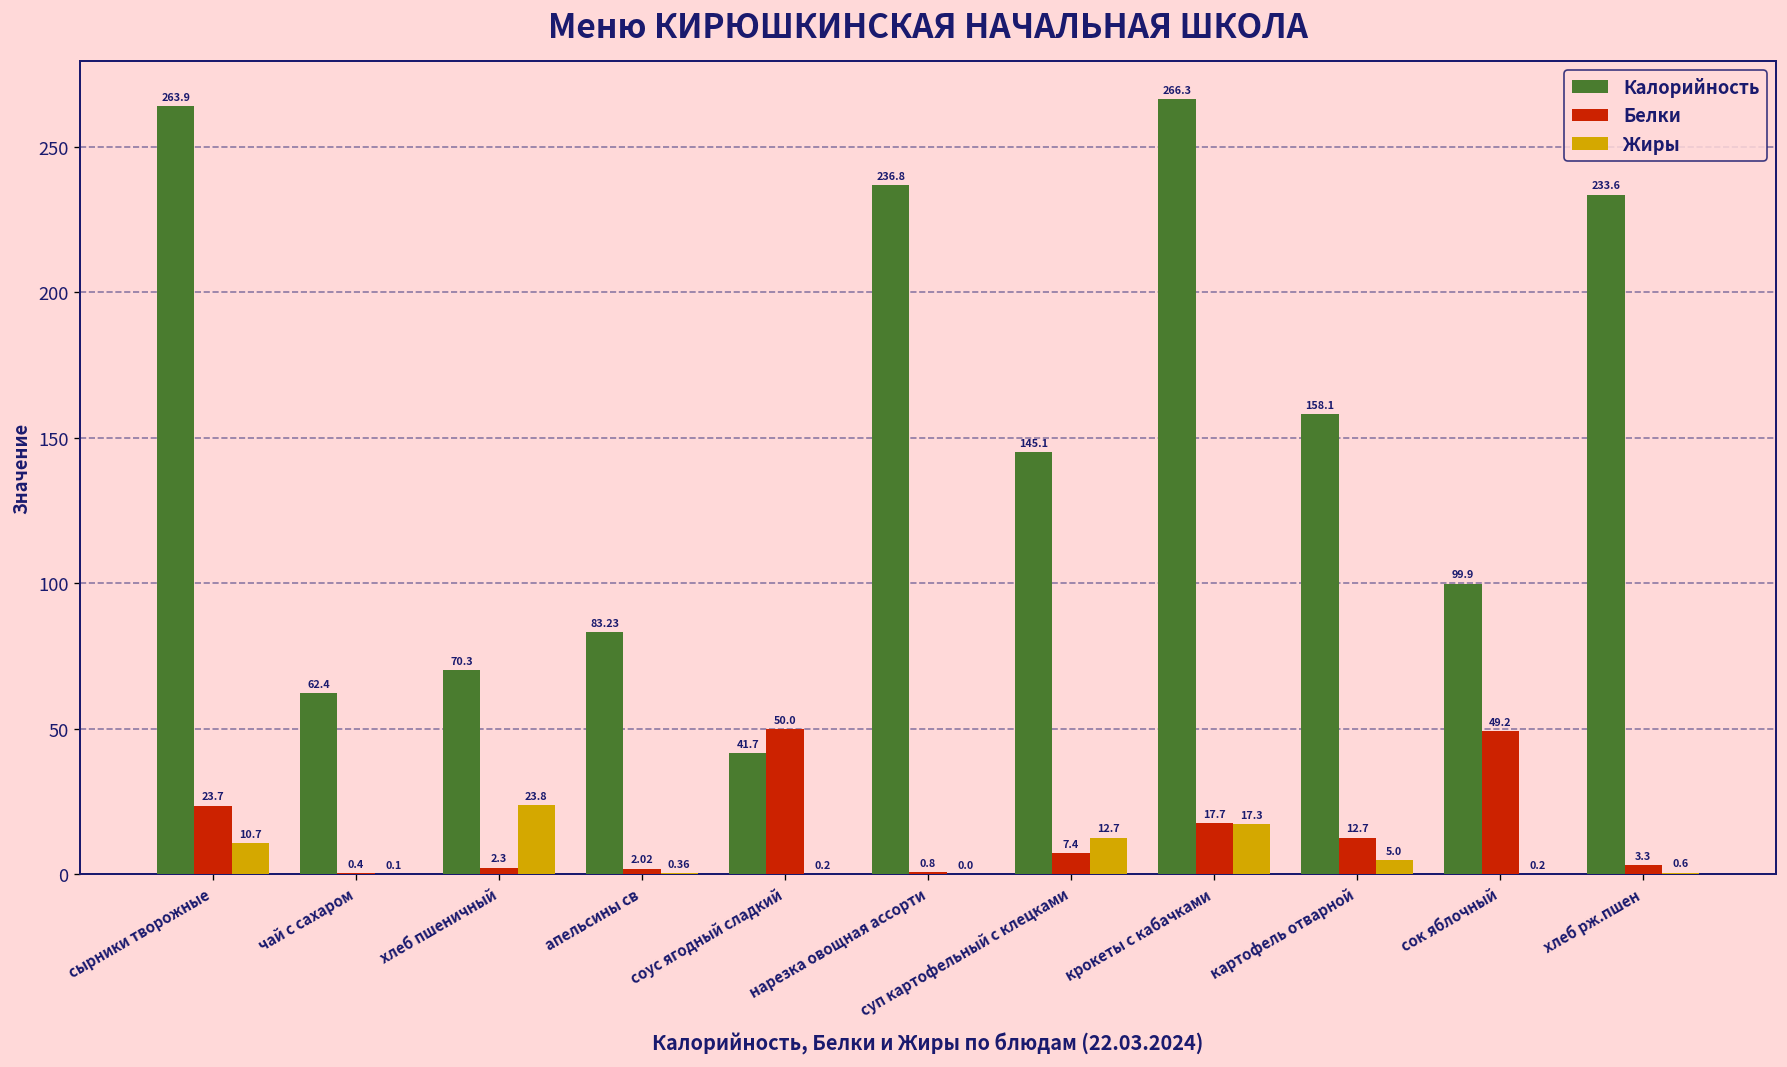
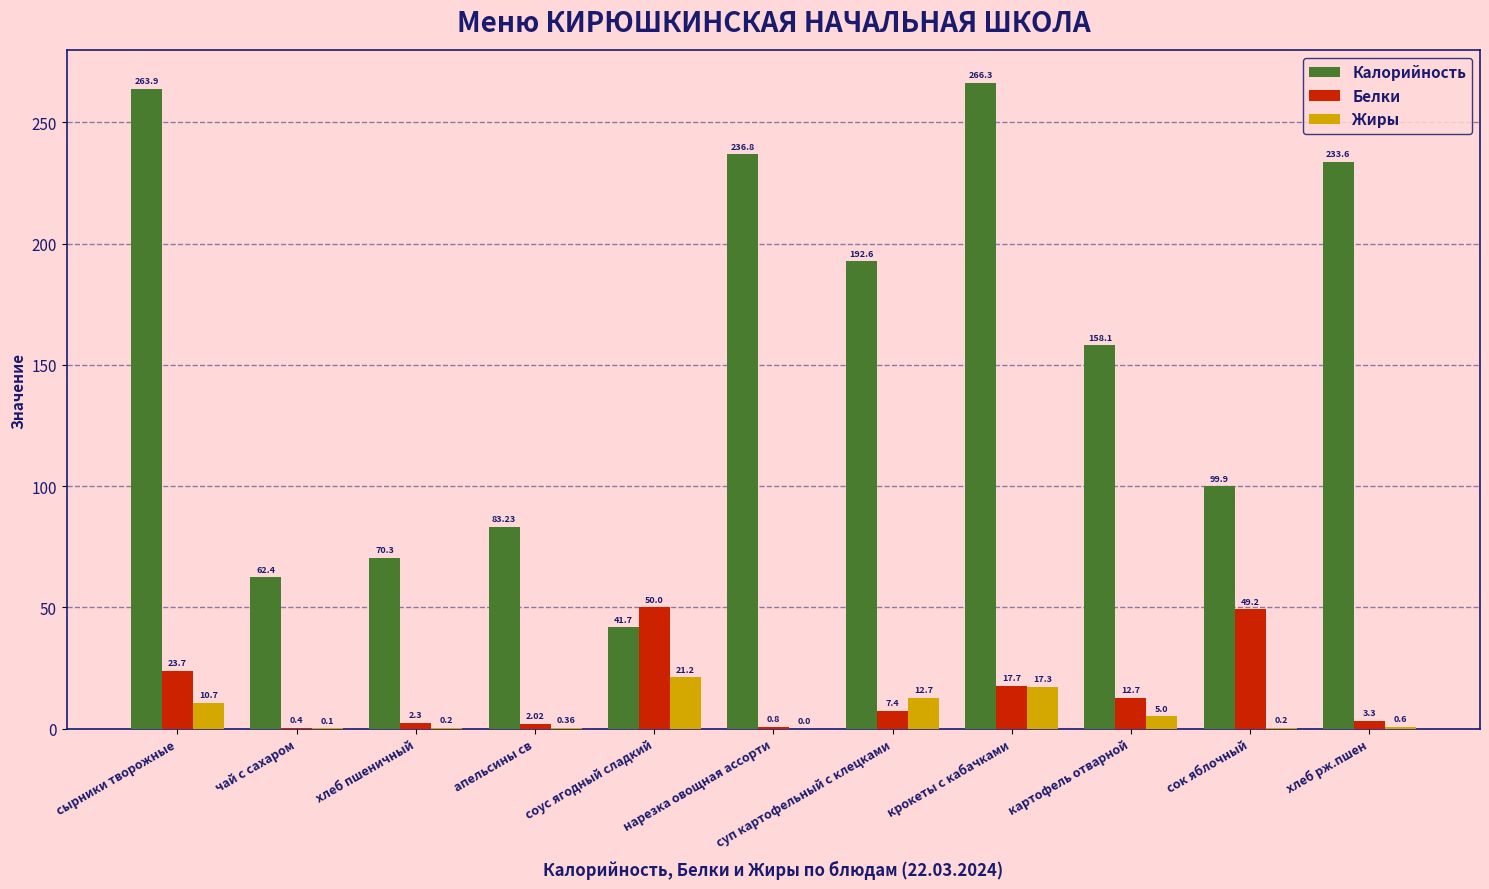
Жиры, хлеб пшеничный: 23.8 -> 0.2
Жиры, соус ягодный сладкий: 0.2 -> 21.2
Калорийность, суп картофельный с клецками: 145.1 -> 192.6
